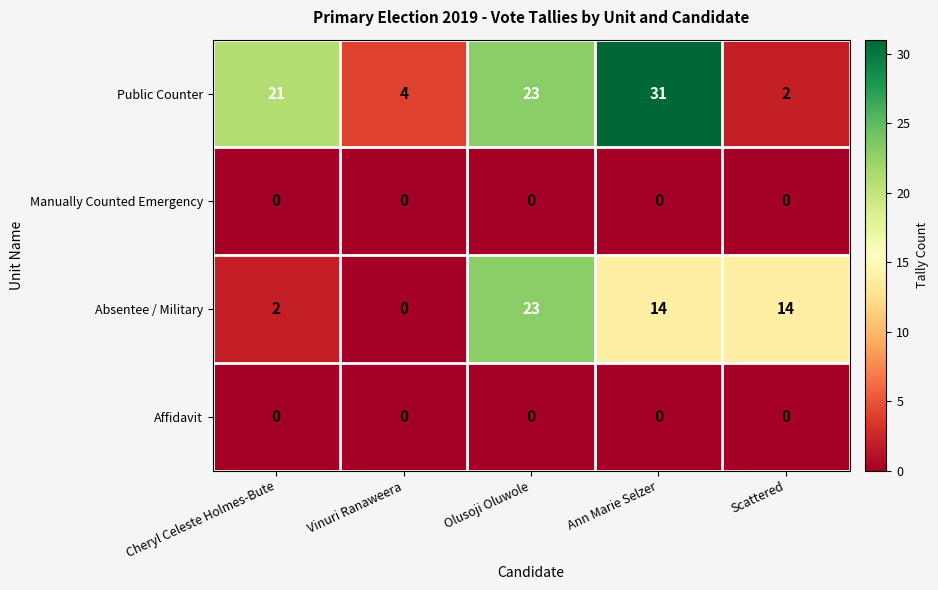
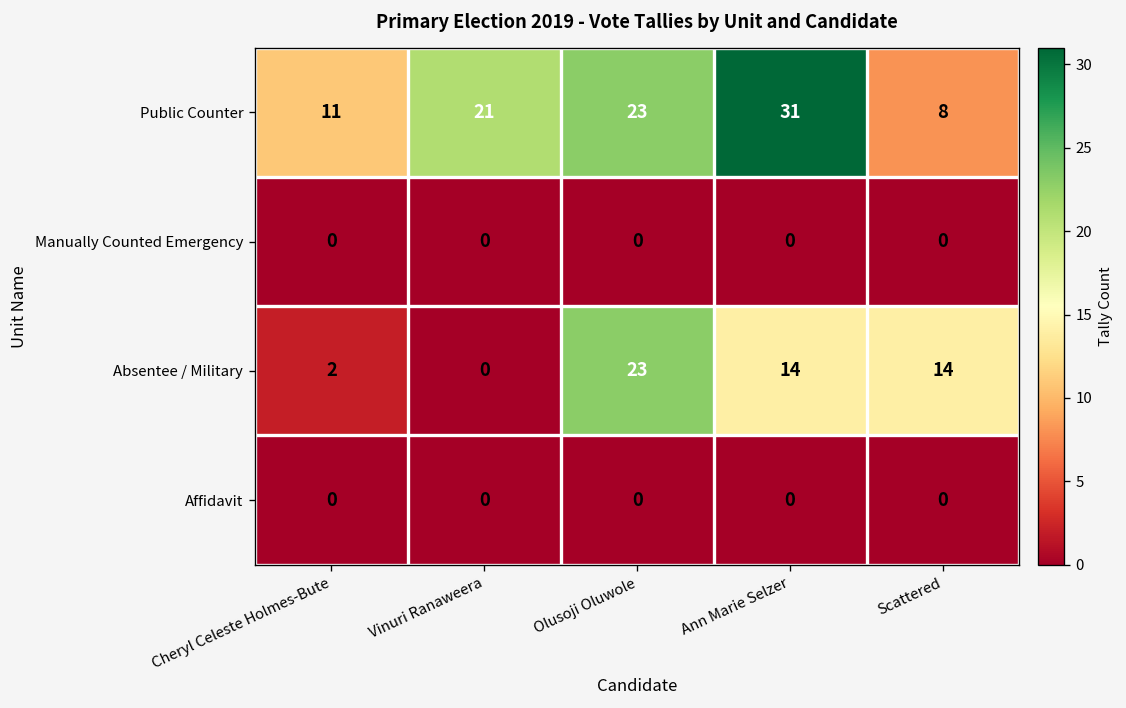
Public Counter, Cheryl Celeste Holmes-Bute: 21 -> 11
Public Counter, Vinuri Ranaweera: 4 -> 21
Public Counter, Scattered: 2 -> 8
